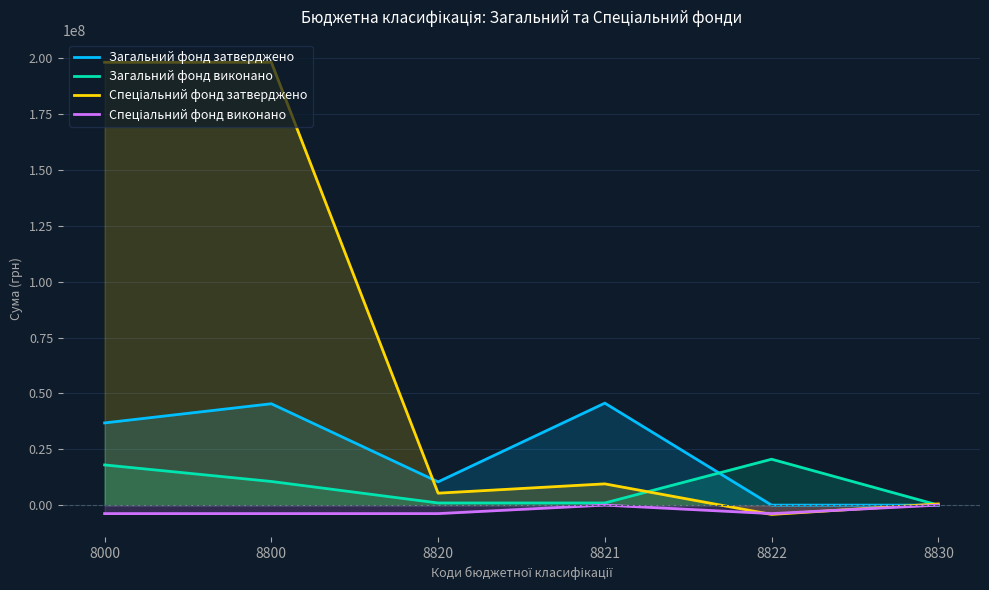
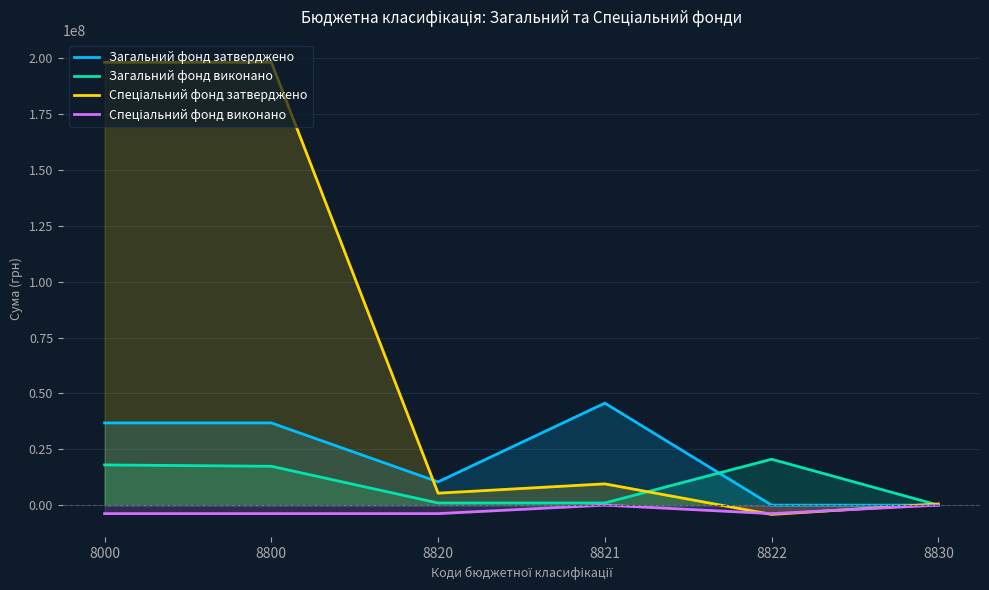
Загальний фонд затверджено, 8800: 45000000 -> 37000000
Загальний фонд виконано, 8800: 11000000 -> 17000000
